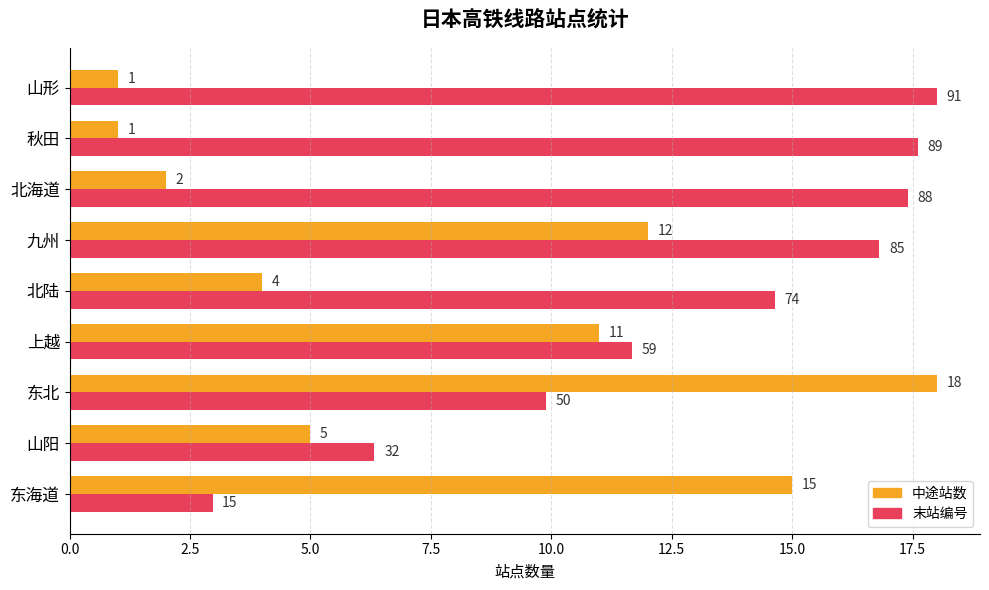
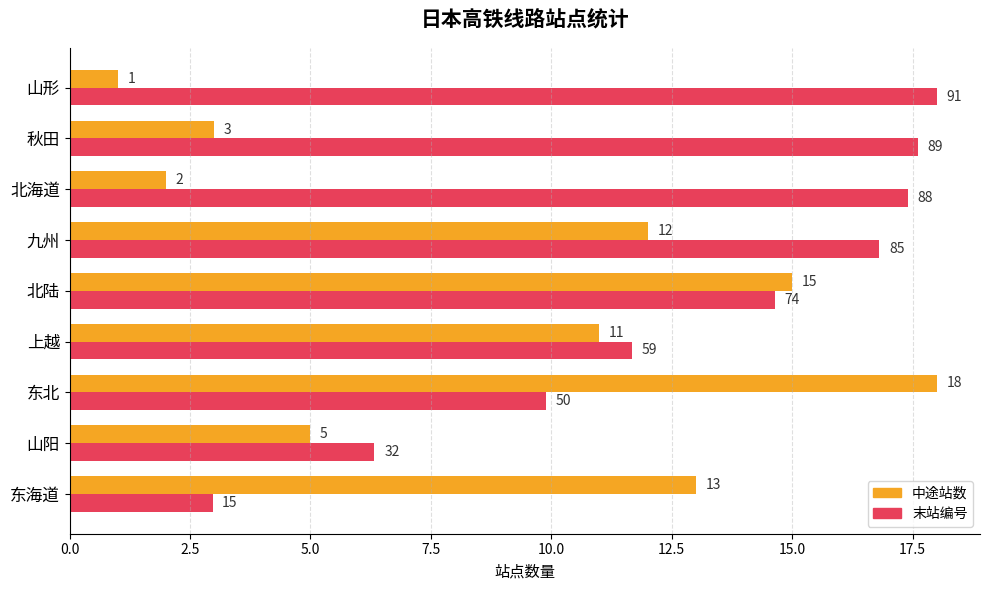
中途站数, 秋田: 1 -> 3
中途站数, 北陆: 4 -> 15
中途站数, 东海道: 15 -> 13
